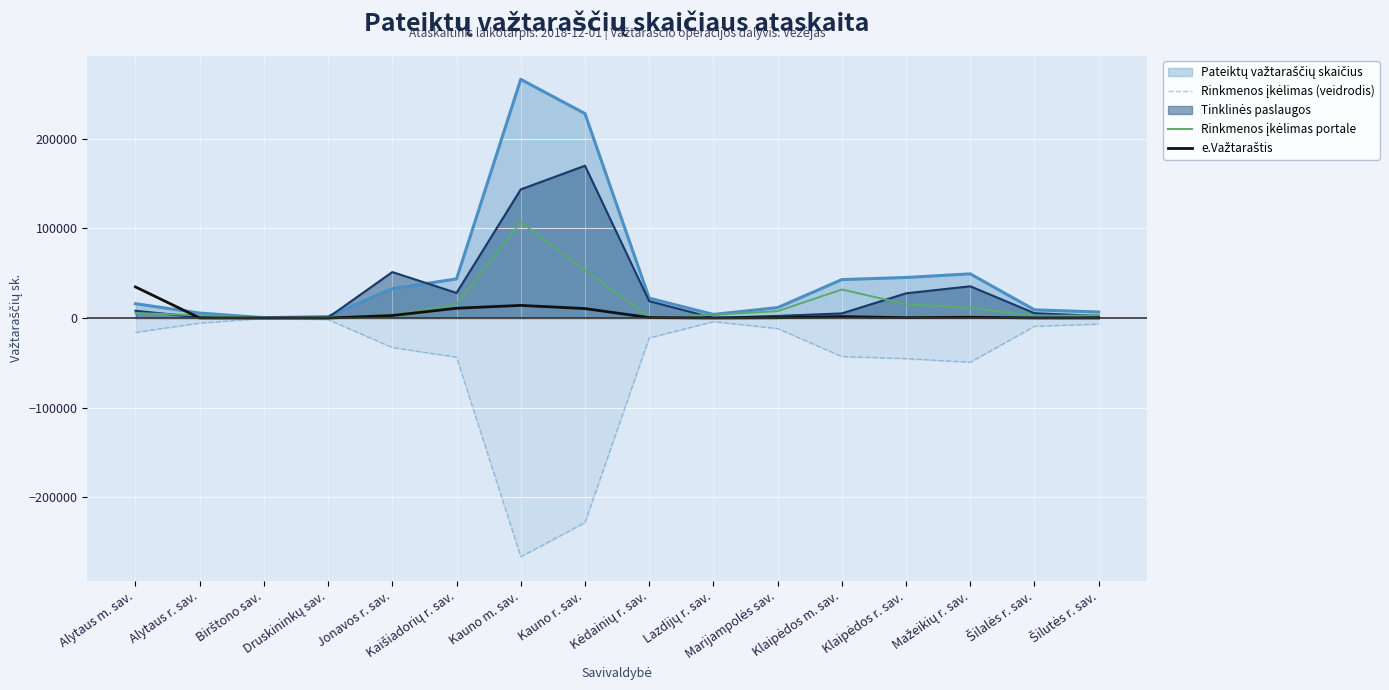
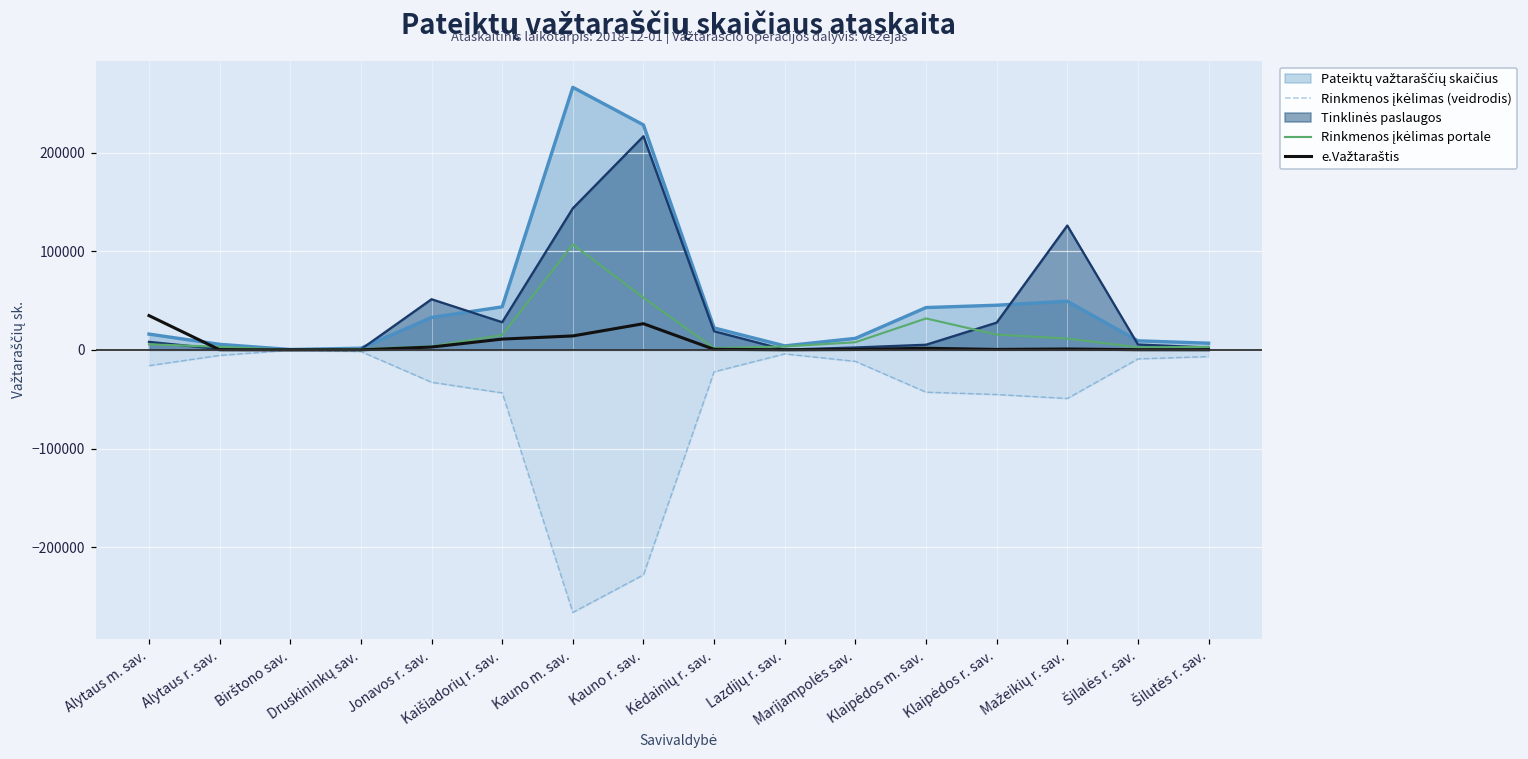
Tinklinės paslaugos, Kauno r. sav.: 170000 -> 220000
e.Važtaraštis, Kauno r. sav.: 10000 -> 30000
Tinklinės paslaugos, Mažeikių r. sav.: 40000 -> 130000
